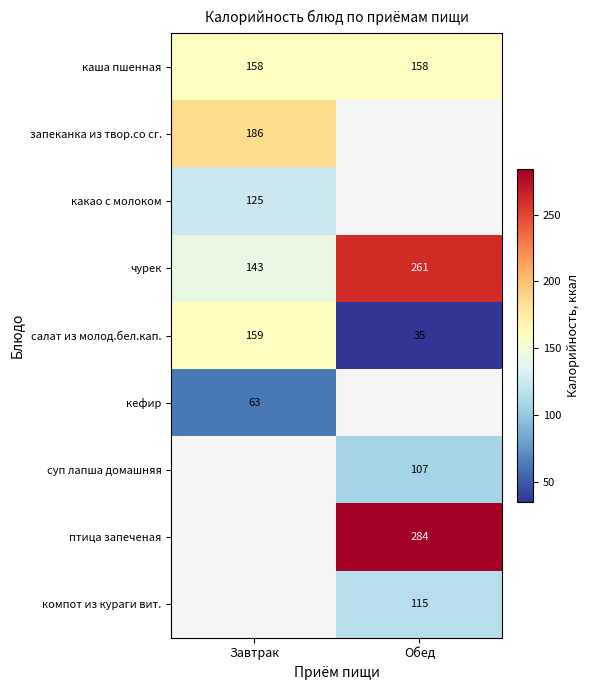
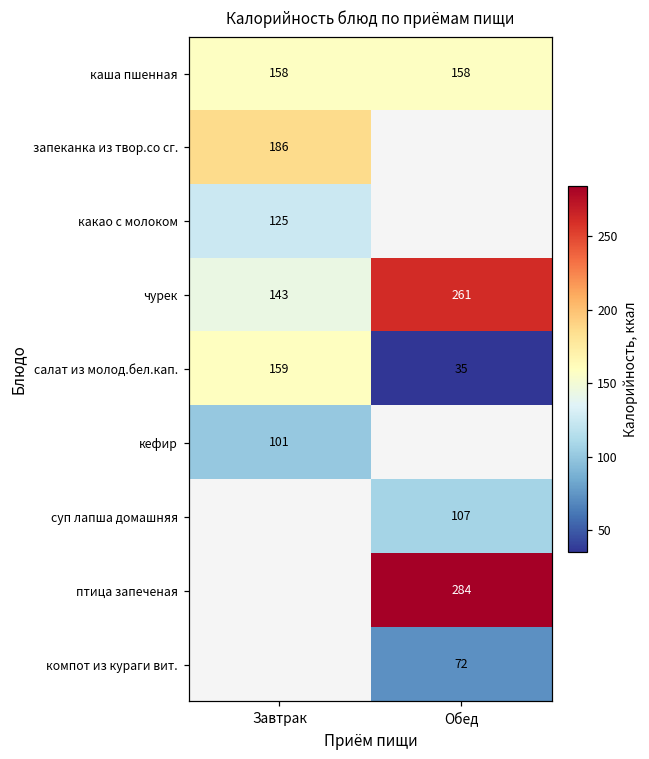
кефир, Завтрак: 63 -> 101
компот из кураги вит., Обед: 115 -> 72
